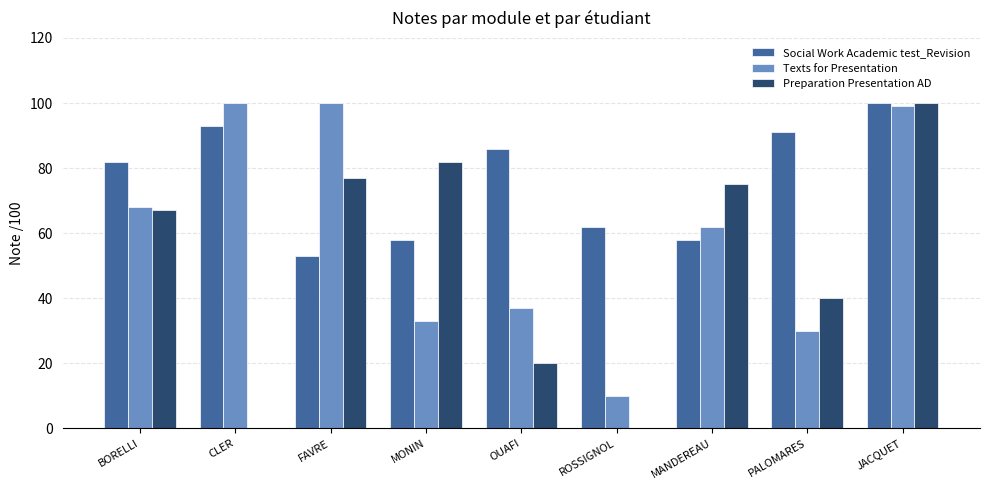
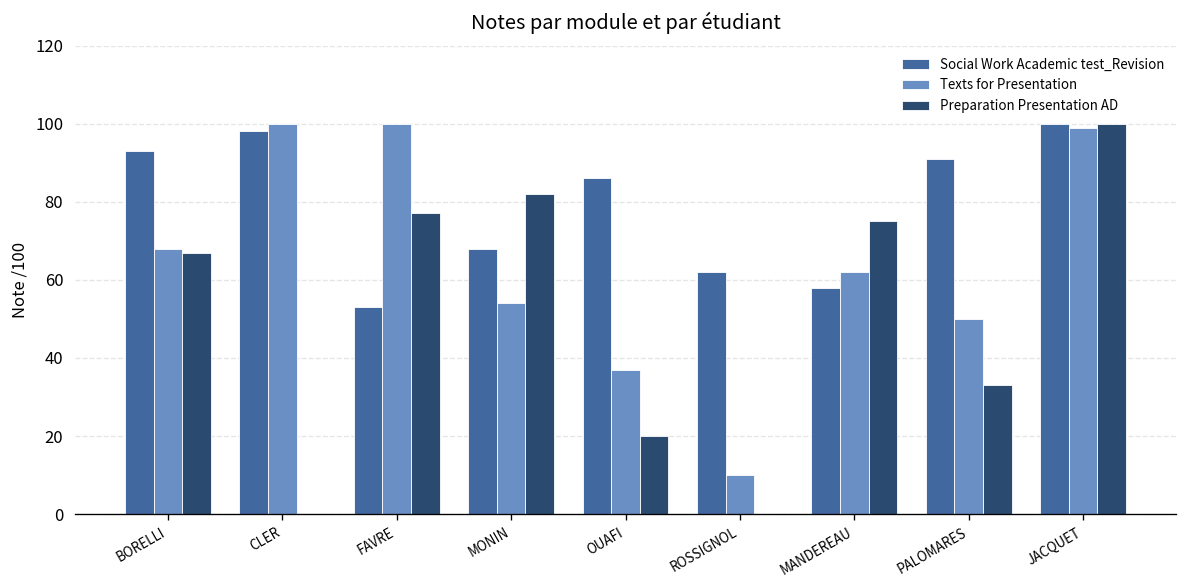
Social Work Academic test_Revision, BORELLI: 82 -> 93
Social Work Academic test_Revision, CLER: 93 -> 98
Social Work Academic test_Revision, MONIN: 58 -> 68
Texts for Presentation, MONIN: 33 -> 54
Texts for Presentation, PALOMARES: 30 -> 50
Preparation Presentation AD, PALOMARES: 40 -> 33
